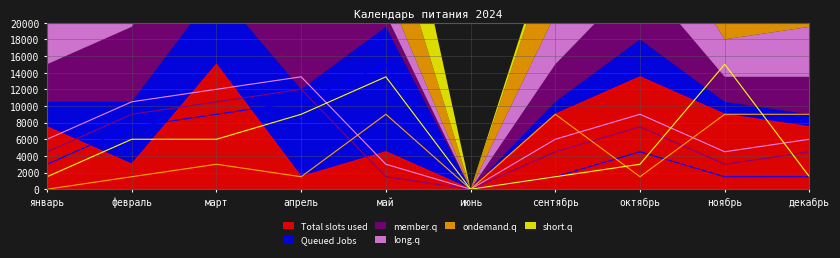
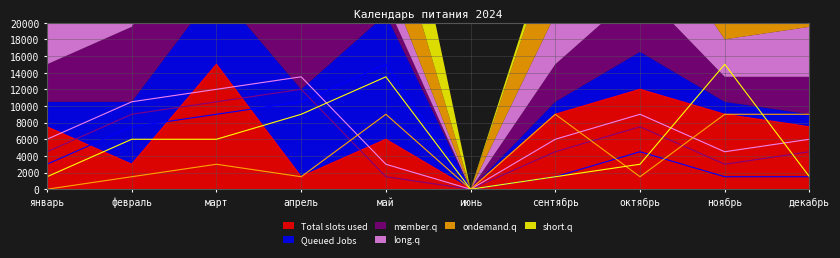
Total slots used, май: 5000 -> 6000
Total slots used, октябрь: 14000 -> 12000
